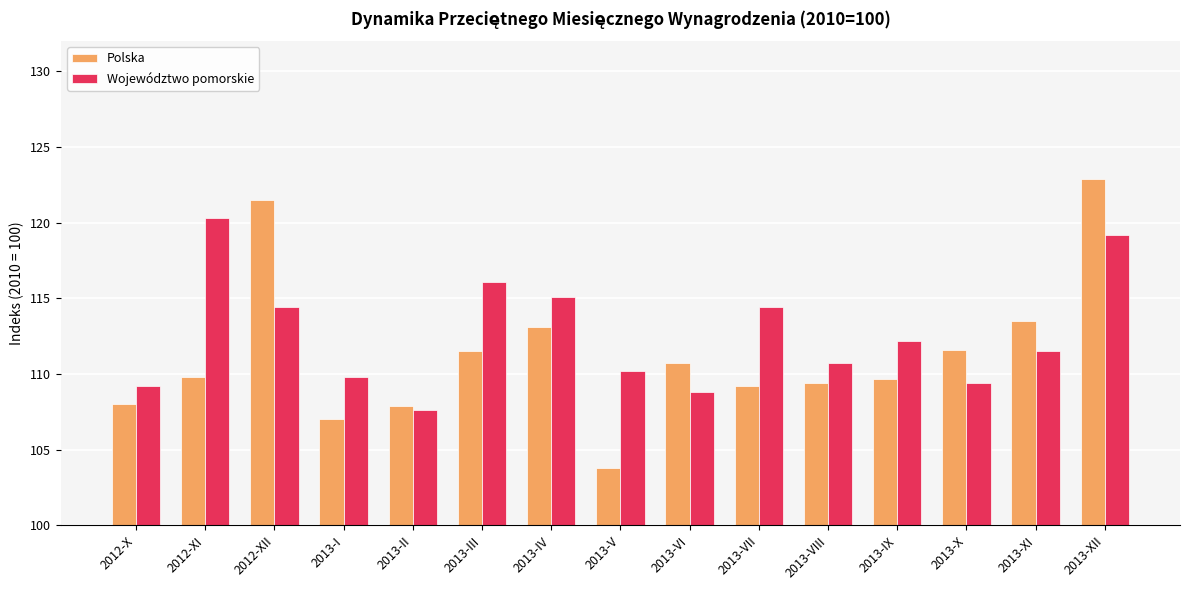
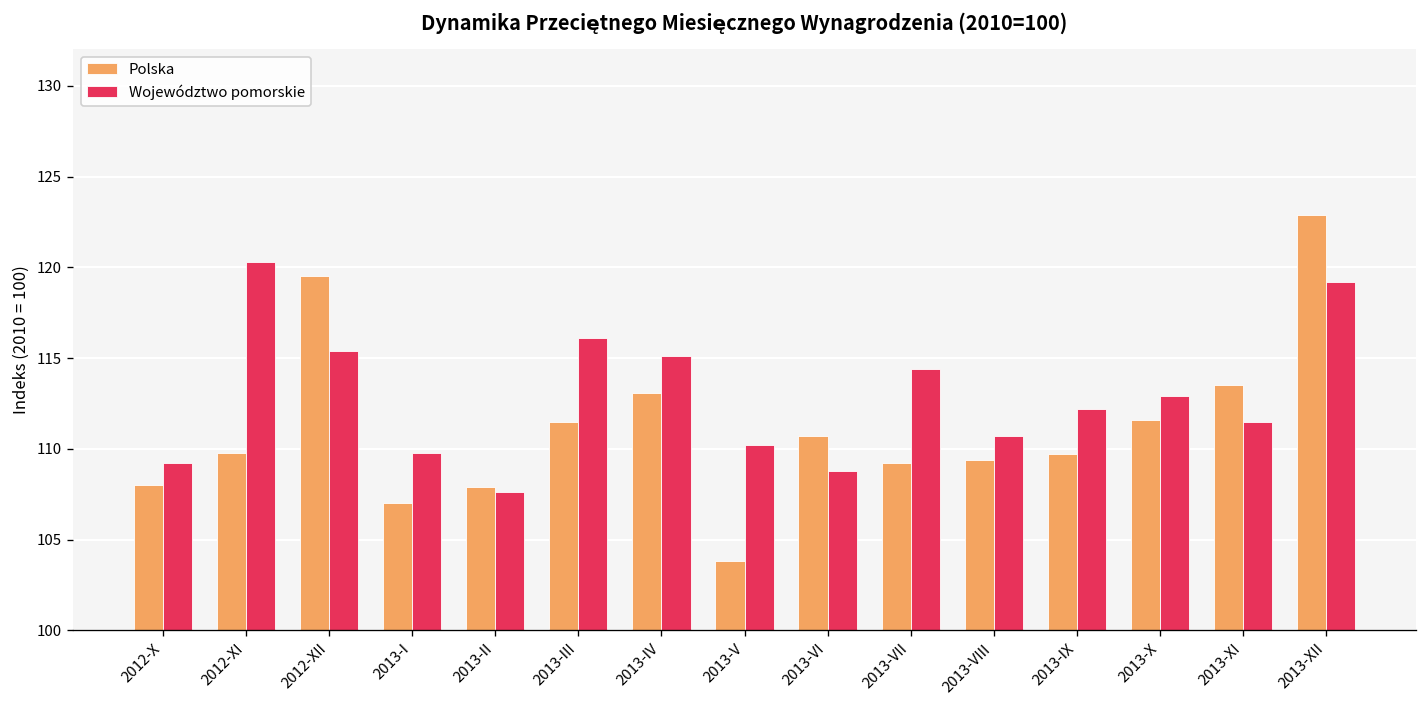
Polska, 2012-XII: 121.5 -> 119.5
Województwo pomorskie, 2012-XII: 114.4 -> 115.4
Województwo pomorskie, 2013-X: 109.4 -> 112.9
